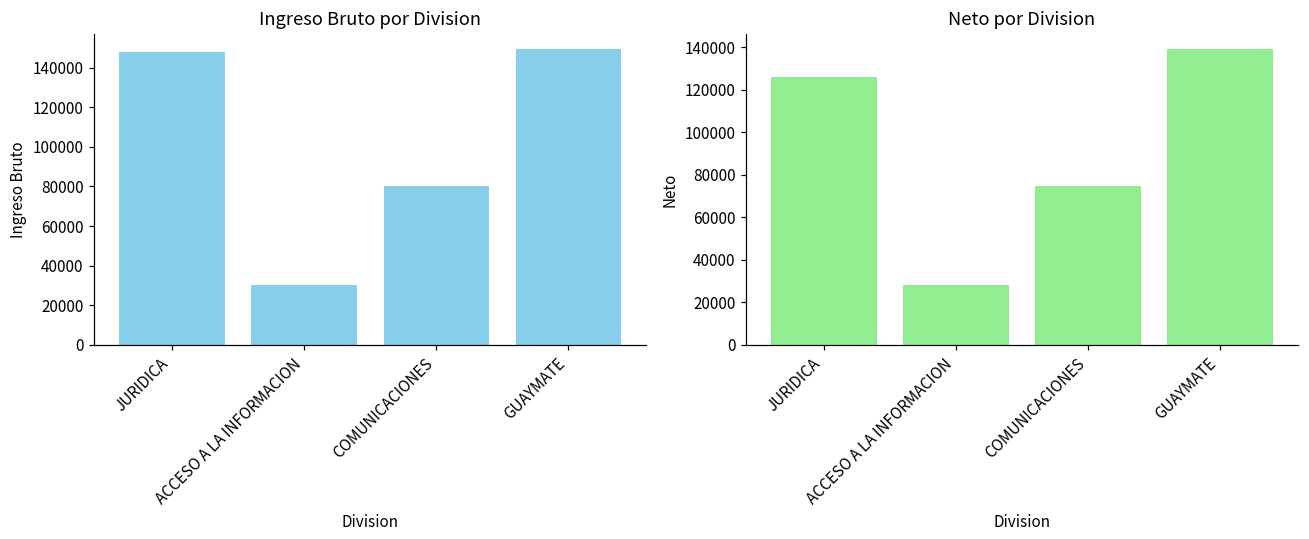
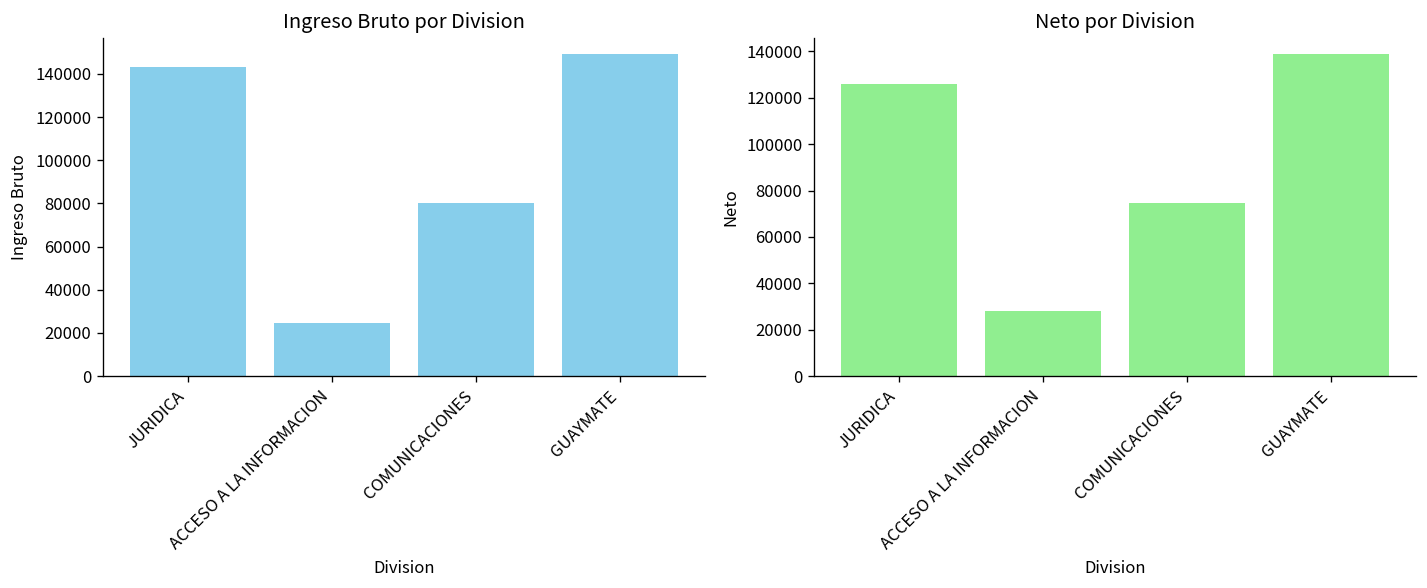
Ingreso Bruto por Division, JURIDICA: 148000 -> 143000
Ingreso Bruto por Division, ACCESO A LA INFORMACION: 30000 -> 24000
